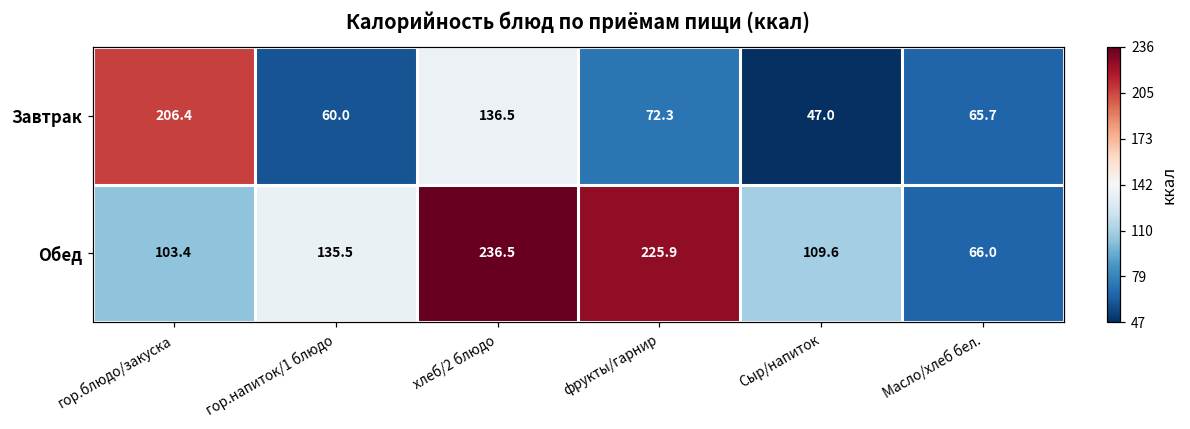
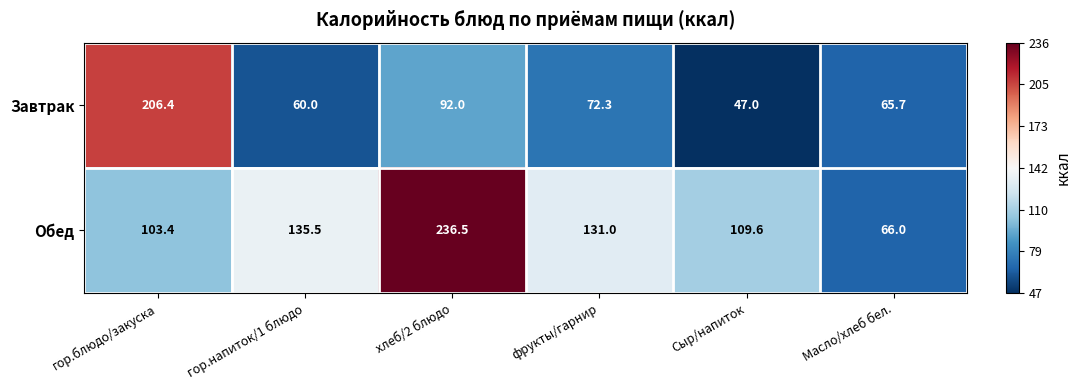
Завтрак, хлеб/2 блюдо: 136.5 -> 92.0
Обед, фрукты/гарнир: 225.9 -> 131.0
